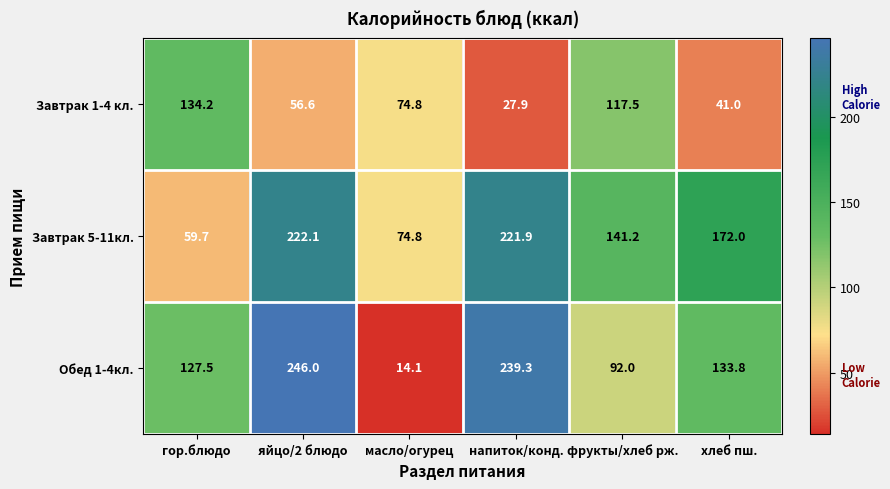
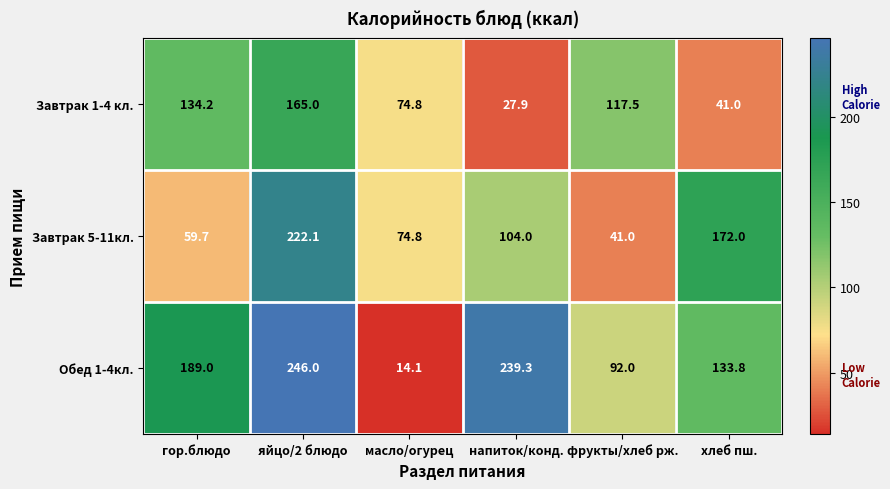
Завтрак 1-4 кл., яйцо/2 блюдо: 56.6 -> 165.0
Завтрак 5-11кл., напиток/конд.: 221.9 -> 104.0
Завтрак 5-11кл., фрукты/хлеб рж.: 141.2 -> 41.0
Обед 1-4кл., гор.блюдо: 127.5 -> 189.0
